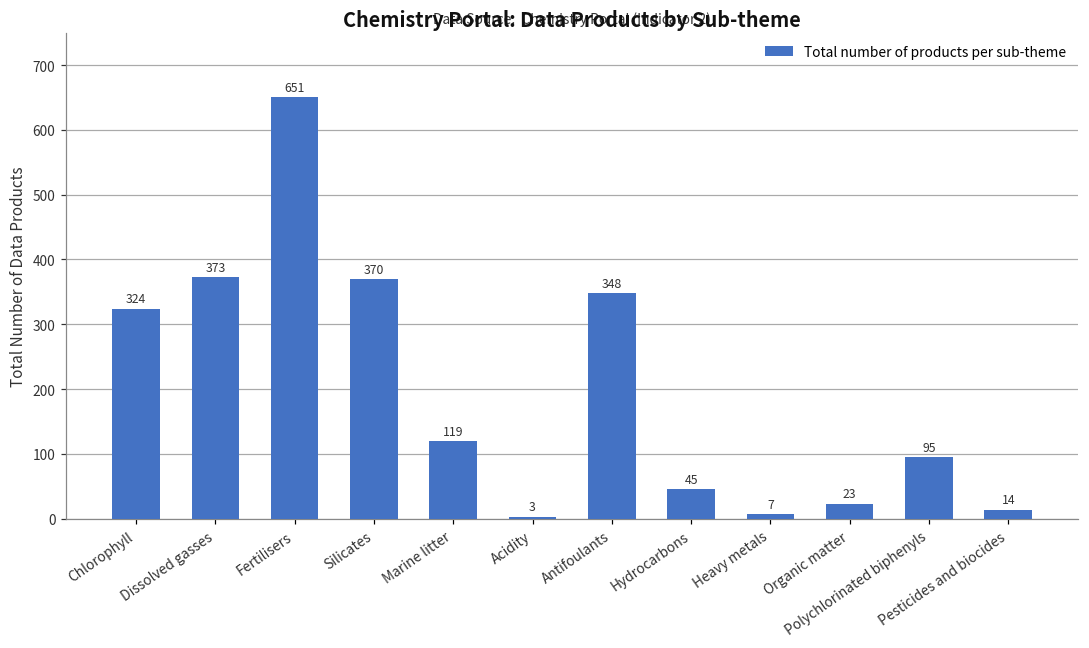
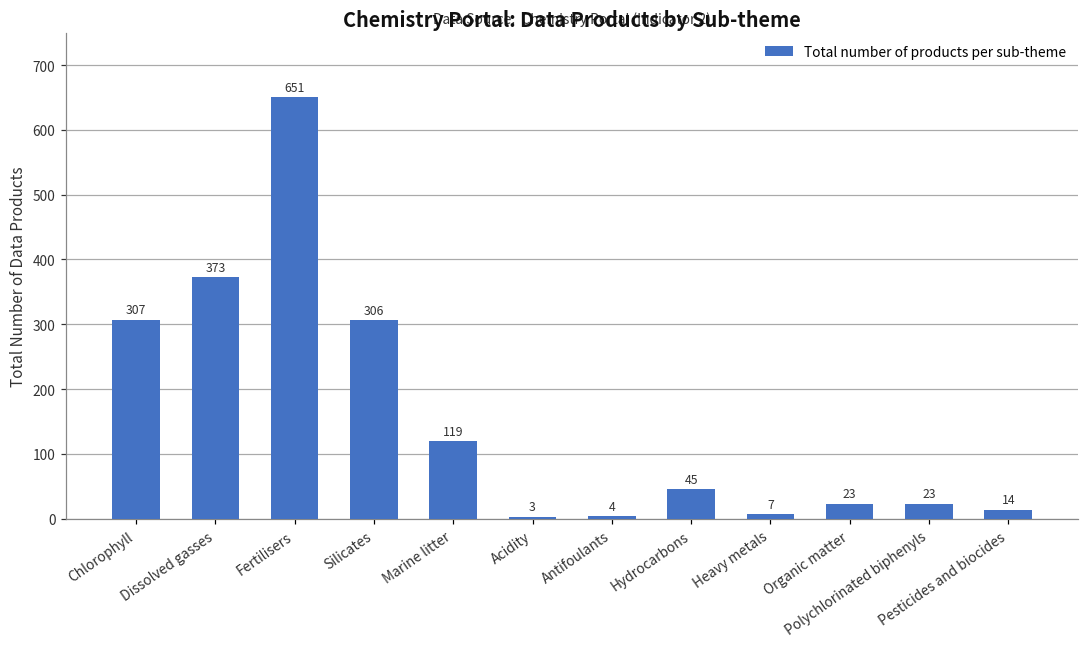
Chlorophyll: 324 -> 307
Silicates: 370 -> 306
Antifoulants: 348 -> 4
Polychlorinated biphenyls: 95 -> 23
